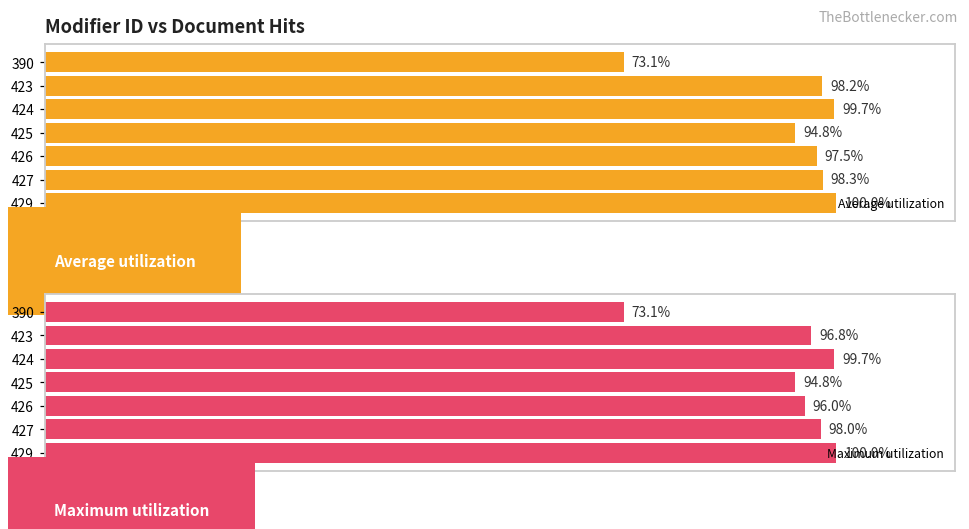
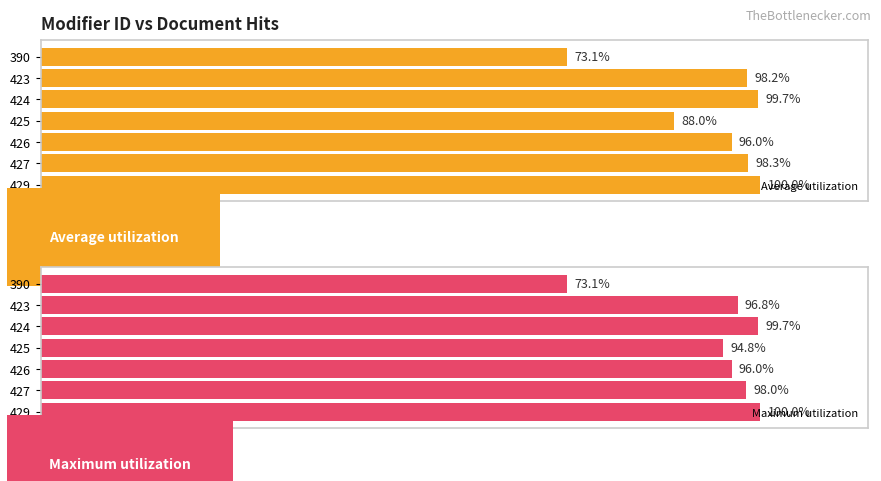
Modifier ID vs Document Hits, 425: 94.8% -> 88.0%
Modifier ID vs Document Hits, 426: 97.5% -> 96.0%
